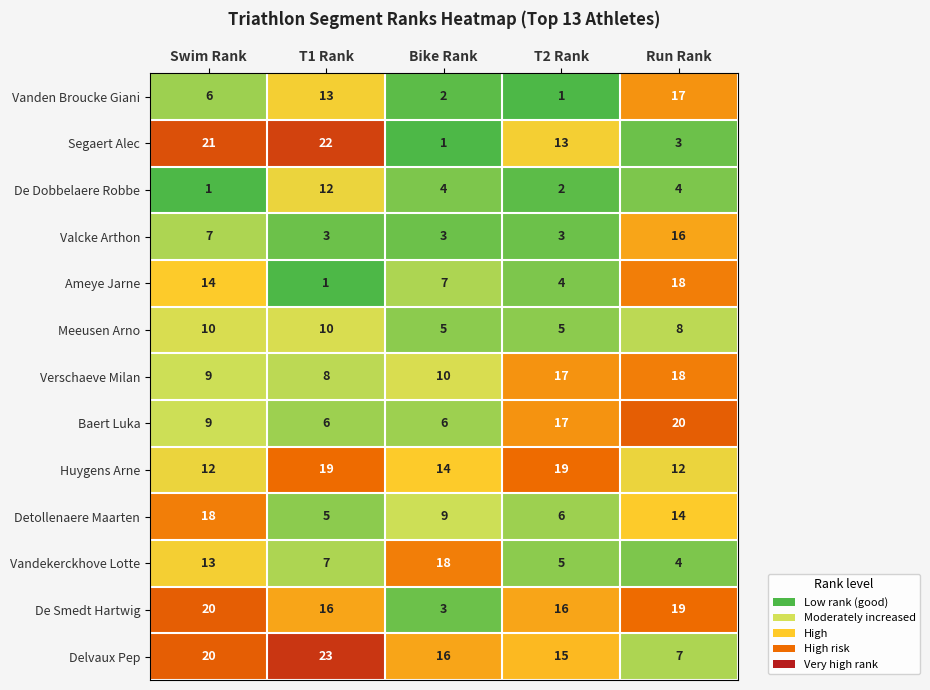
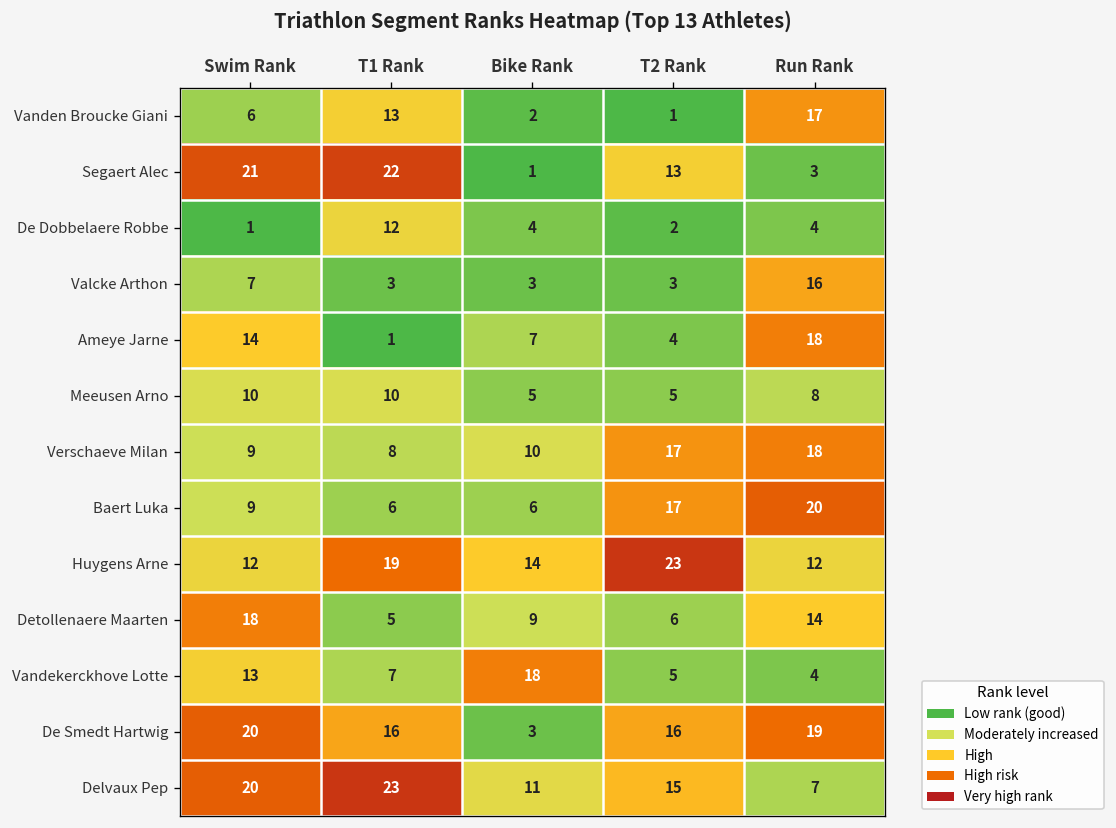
Huygens Arne, T2 Rank: 19 -> 23
Delvaux Pep, Bike Rank: 16 -> 11
